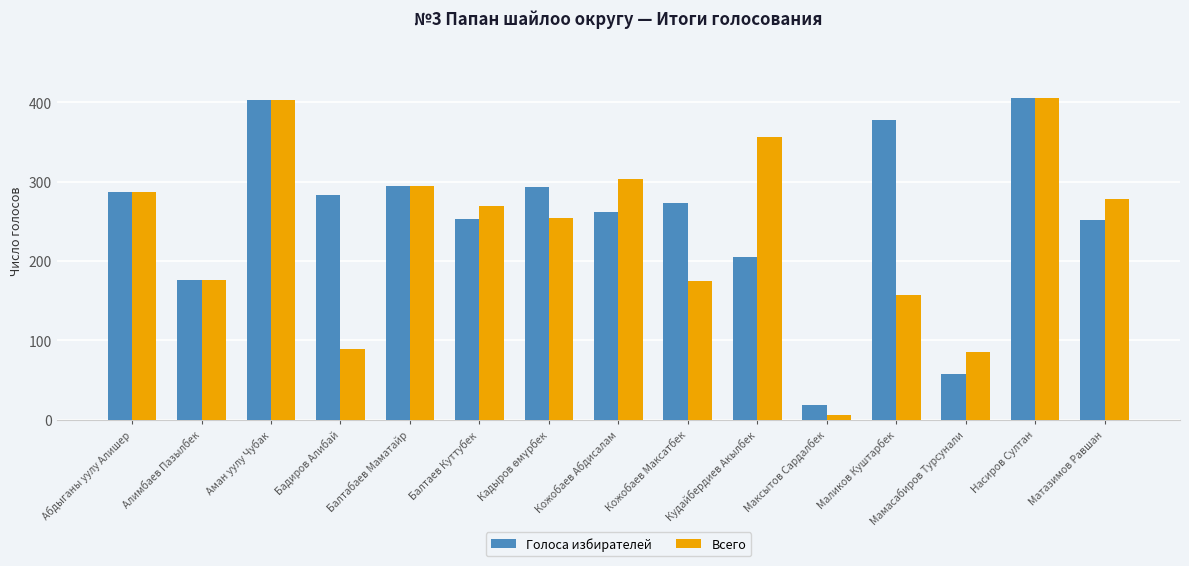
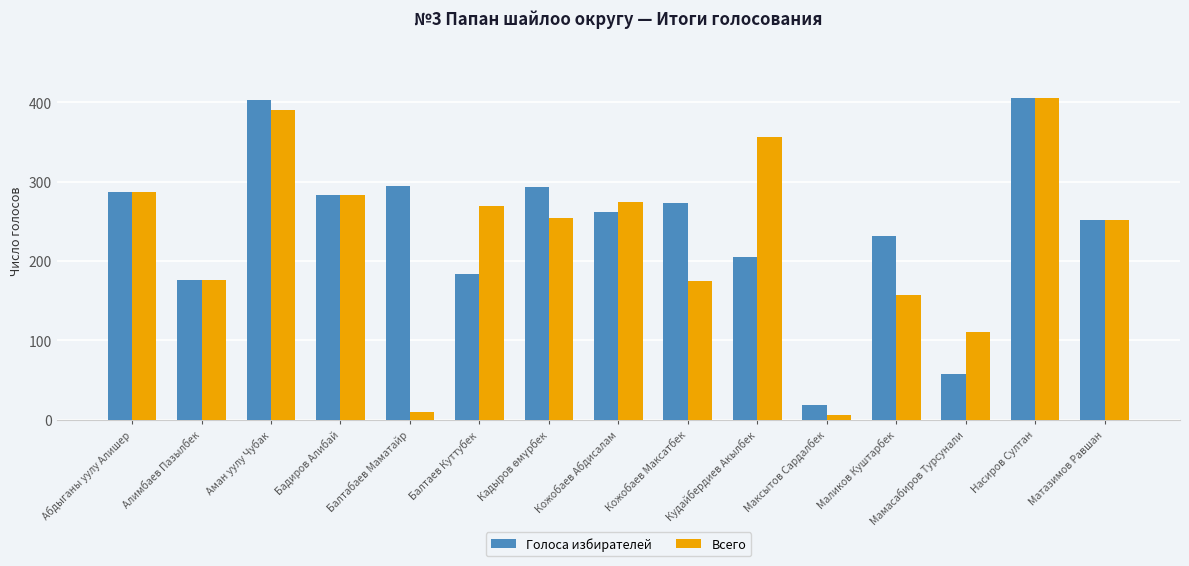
Всего, Аман уулу Чубак: 400 -> 390
Всего, Бадиров Алибай: 90 -> 280
Всего, Балтабаев Маматайр: 290 -> 10
Голоса избирателей, Балтаев Куттубек: 250 -> 180
Всего, Кожобаев Абдисалам: 300 -> 270
Голоса избирателей, Маликов Куштарбек: 380 -> 230
Всего, Мамасабиров Турсунали: 90 -> 110
Всего, Матазимов Равшан: 280 -> 250
